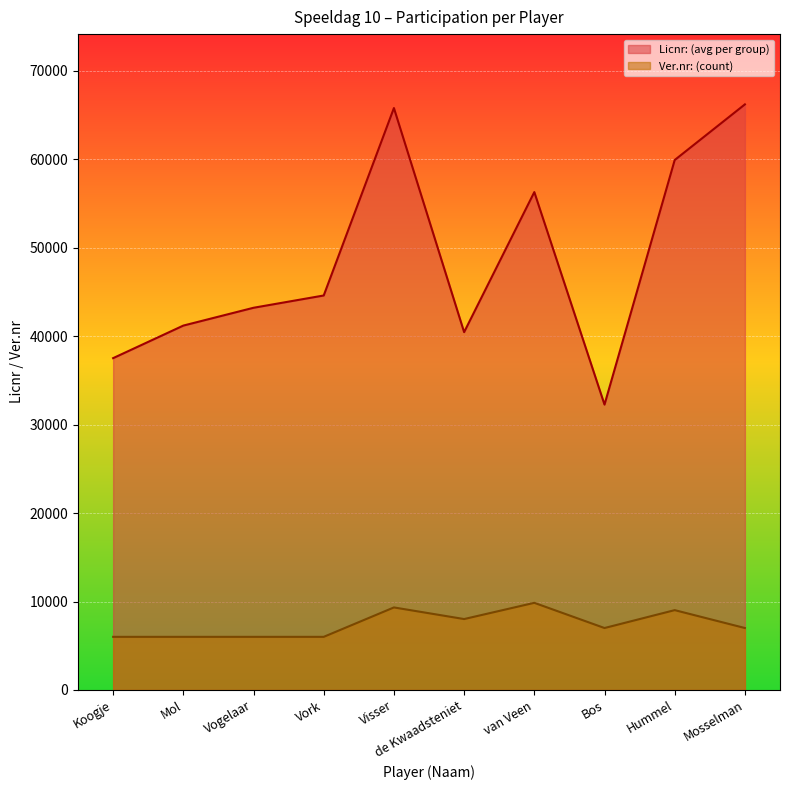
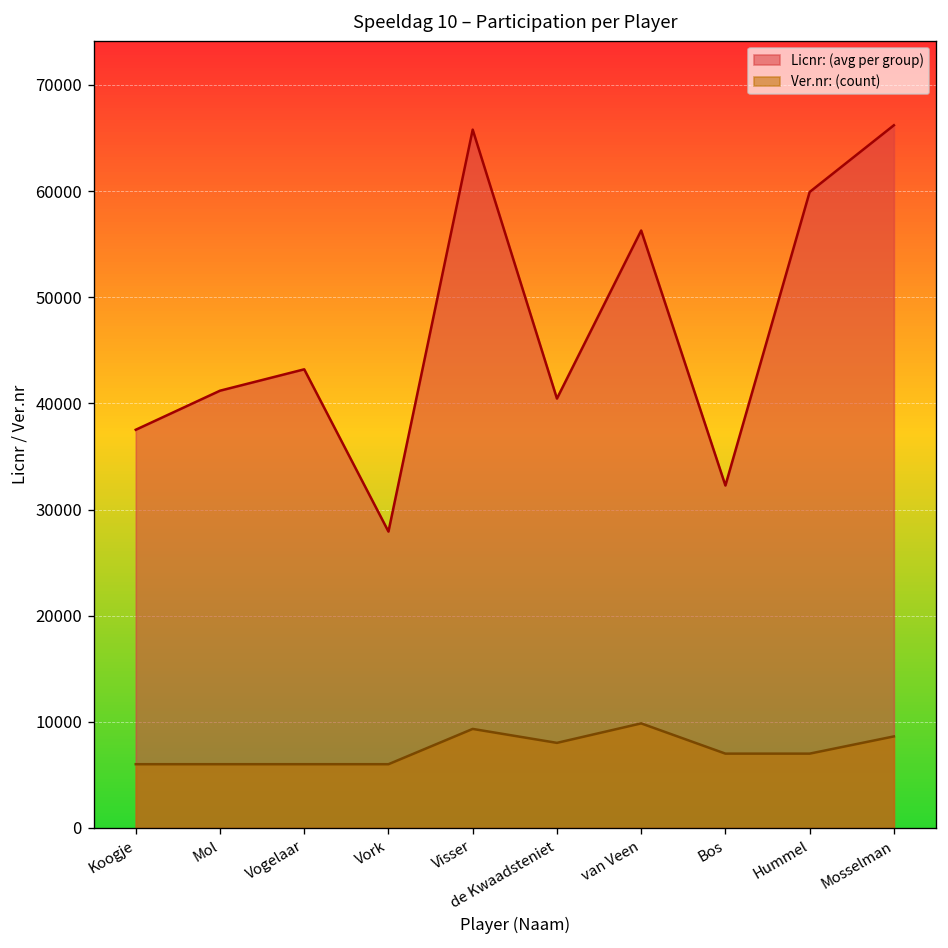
Licnr: (avg per group), Vork: 45000 -> 28000
Ver.nr: (count), Hummel: 9000 -> 7000
Ver.nr: (count), Mosselman: 7000 -> 9000
